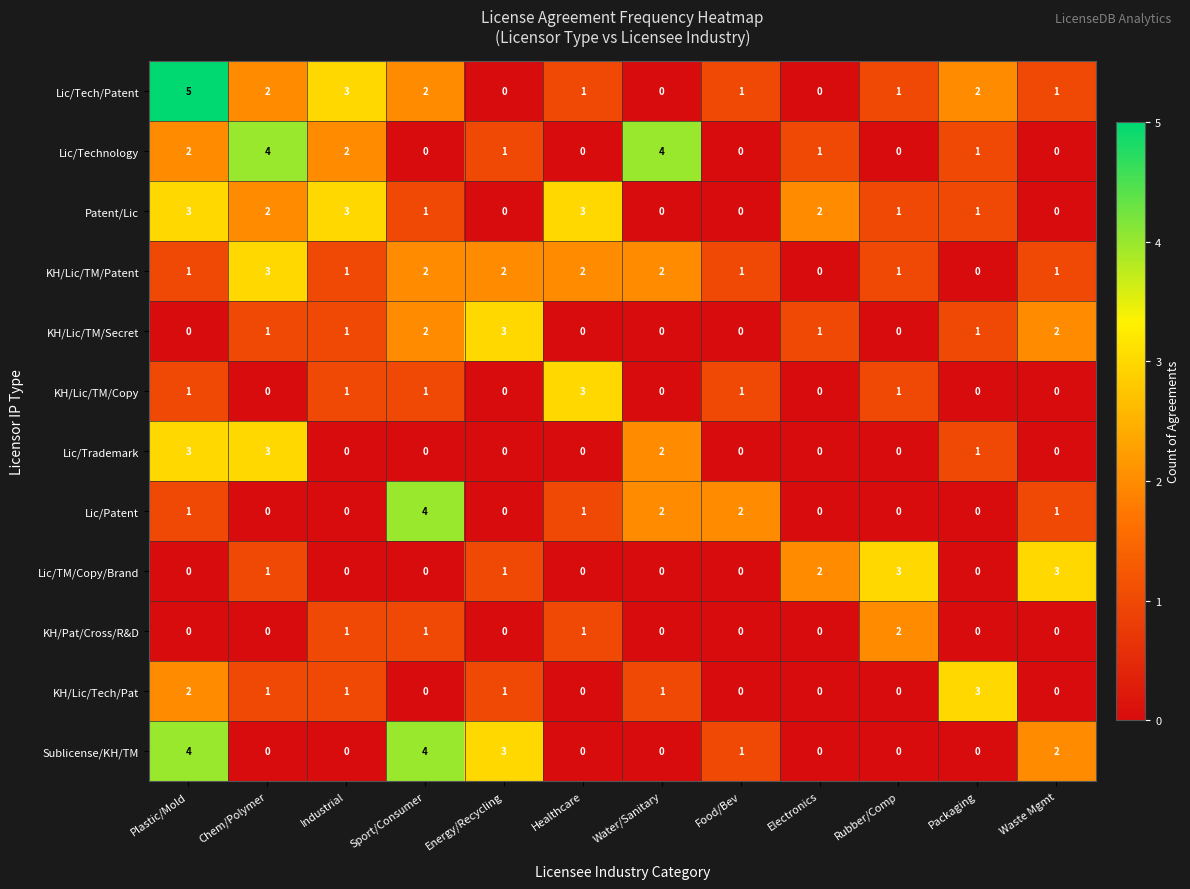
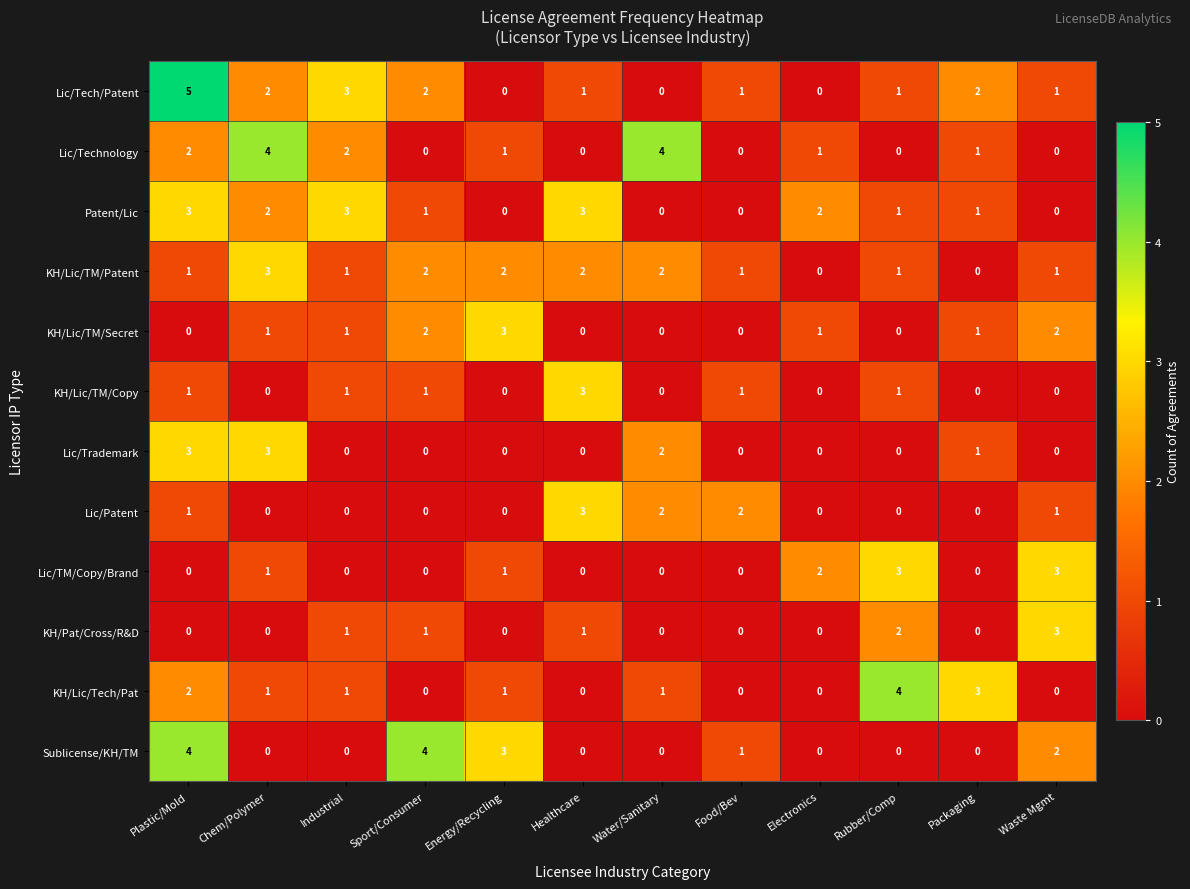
Lic/Patent, Sport/Consumer: 4 -> 0
Lic/Patent, Healthcare: 1 -> 3
KH/Pat/Cross/R&D, Waste Mgmt: 0 -> 3
KH/Lic/Tech/Pat, Rubber/Comp: 0 -> 4
